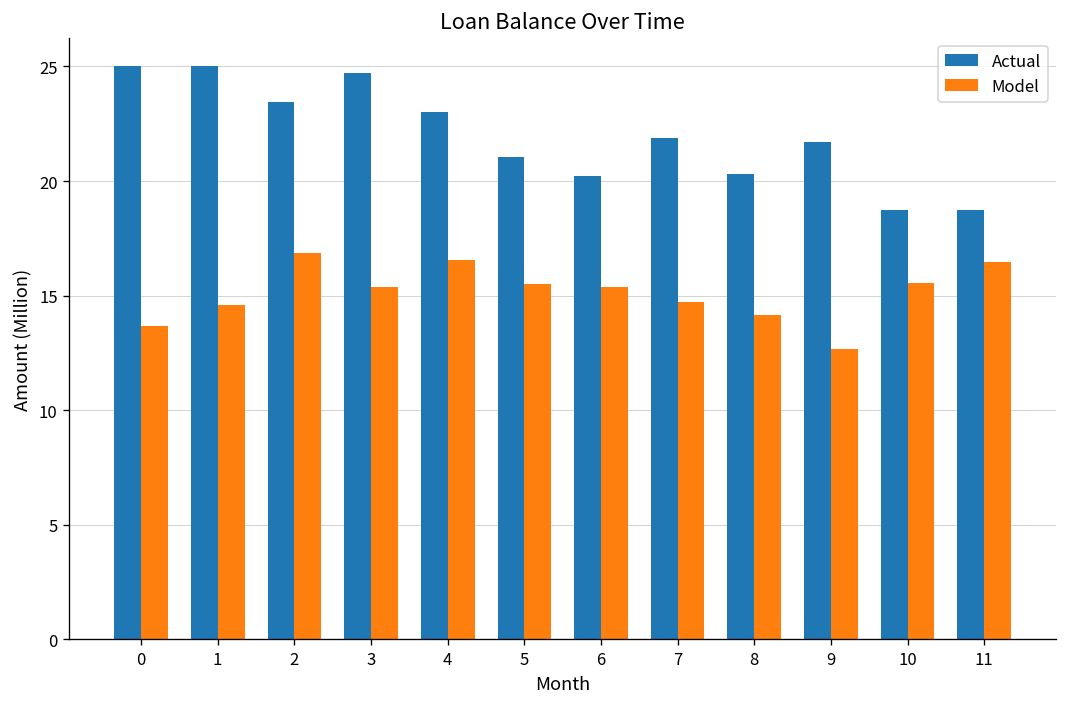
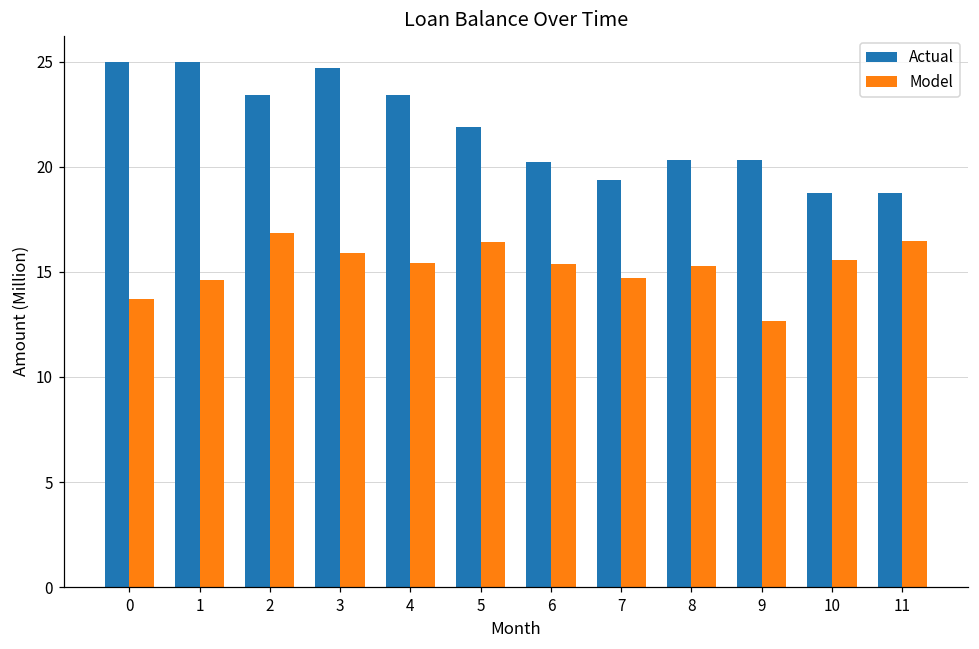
Model, 3: 15.4 -> 15.9
Actual, 4: 23.0 -> 23.4
Model, 4: 16.6 -> 15.4
Actual, 5: 21.0 -> 21.9
Model, 5: 15.5 -> 16.4
Actual, 7: 21.9 -> 19.4
Model, 8: 14.2 -> 15.3
Actual, 9: 21.7 -> 20.3
